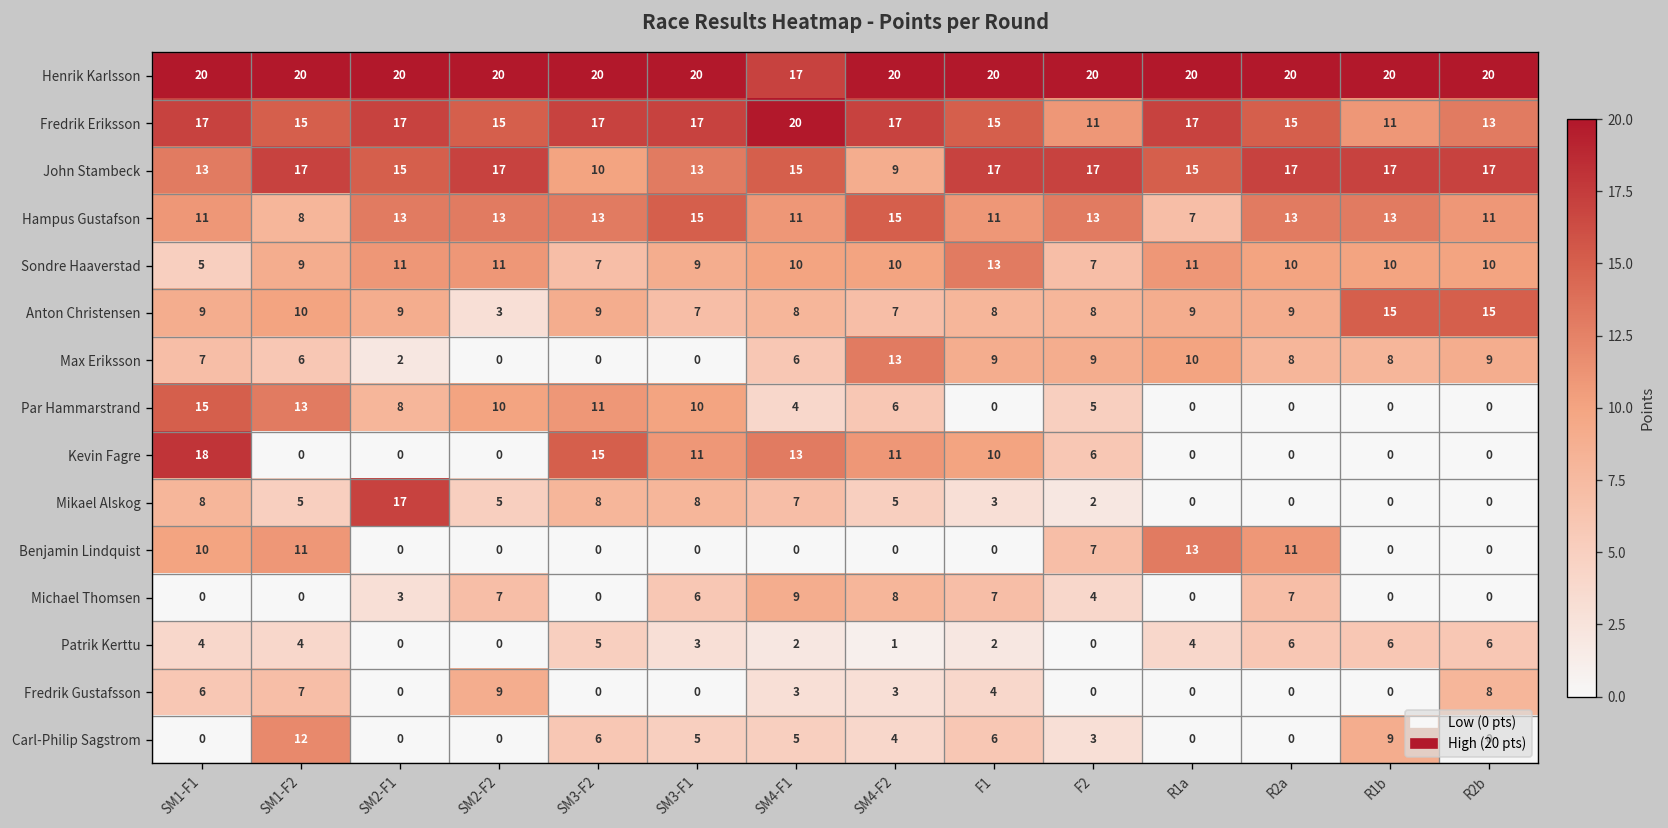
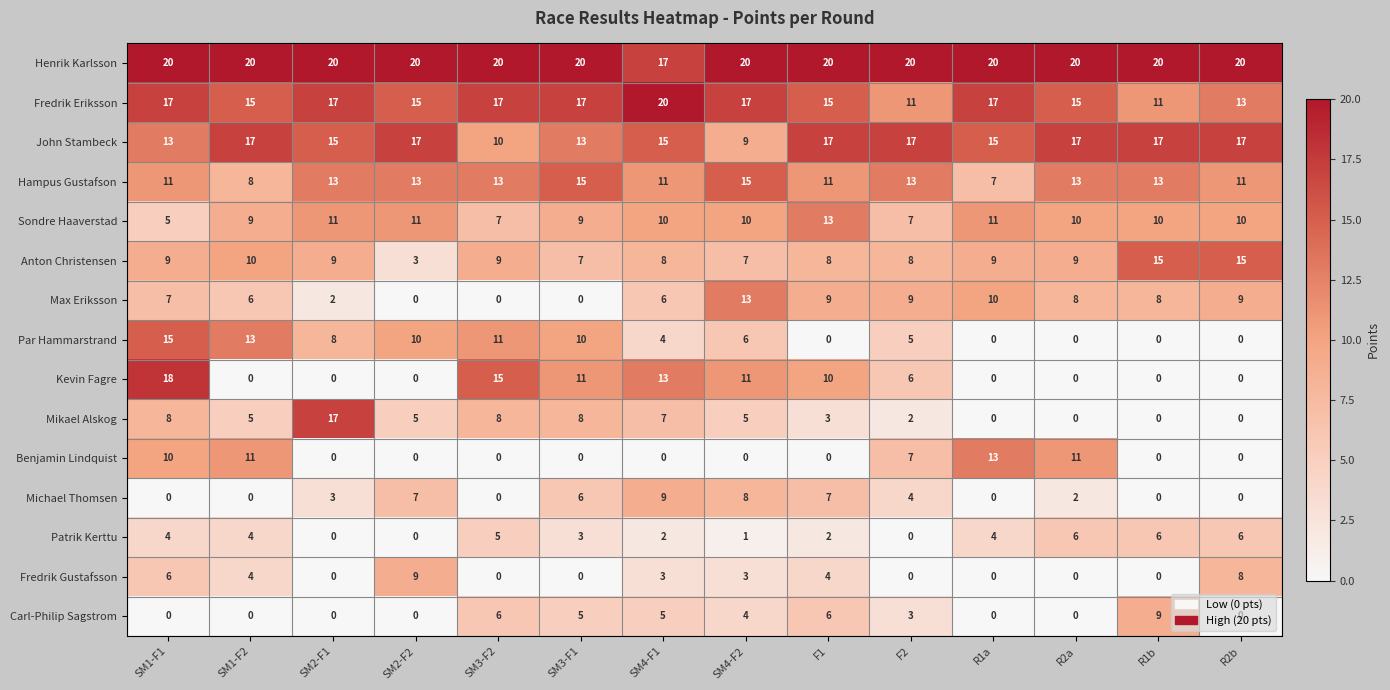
Michael Thomsen, R2a: 7 -> 2
Fredrik Gustafsson, SM1-F2: 7 -> 4
Carl-Philip Sagstrom, SM1-F2: 12 -> 0
